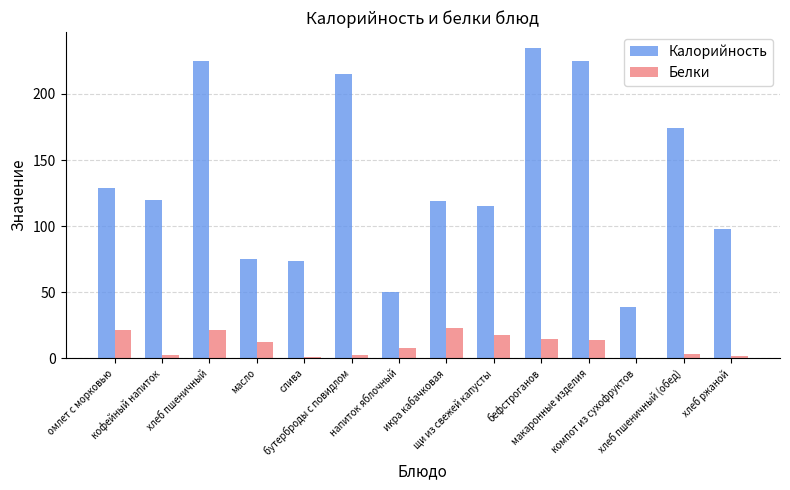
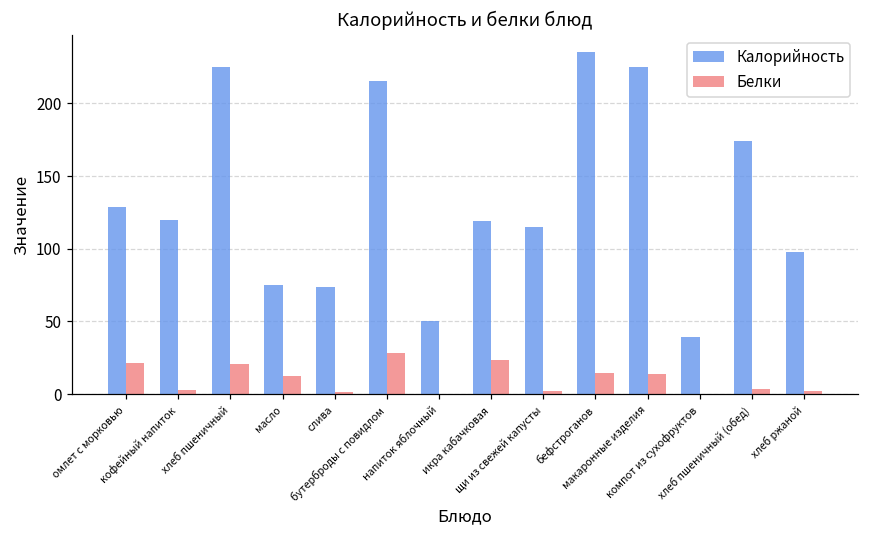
Белки, бутерброды с повидлом: 3 -> 28
Белки, напиток яблочный: 8 -> 0
Белки, щи из свежей капусты: 18 -> 2
